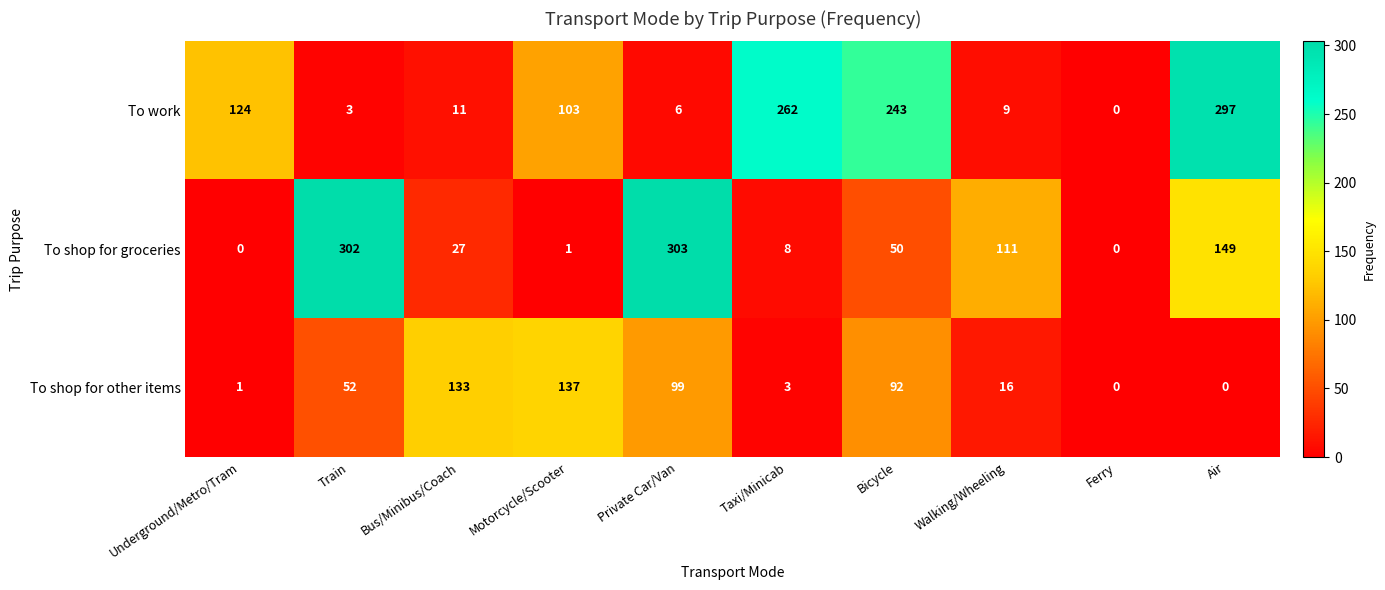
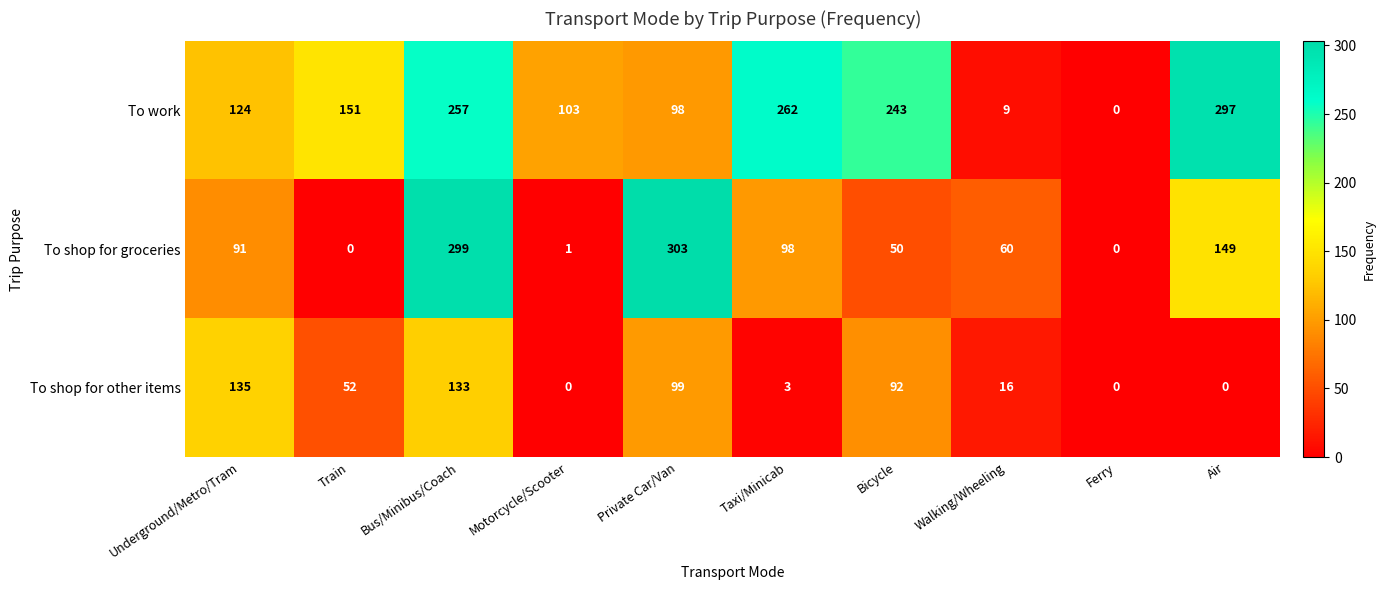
To work, Train: 3 -> 151
To work, Bus/Minibus/Coach: 11 -> 257
To work, Private Car/Van: 6 -> 98
To shop for groceries, Underground/Metro/Tram: 0 -> 91
To shop for groceries, Train: 302 -> 0
To shop for groceries, Bus/Minibus/Coach: 27 -> 299
To shop for groceries, Taxi/Minicab: 8 -> 98
To shop for groceries, Walking/Wheeling: 111 -> 60
To shop for other items, Underground/Metro/Tram: 1 -> 135
To shop for other items, Motorcycle/Scooter: 137 -> 0
